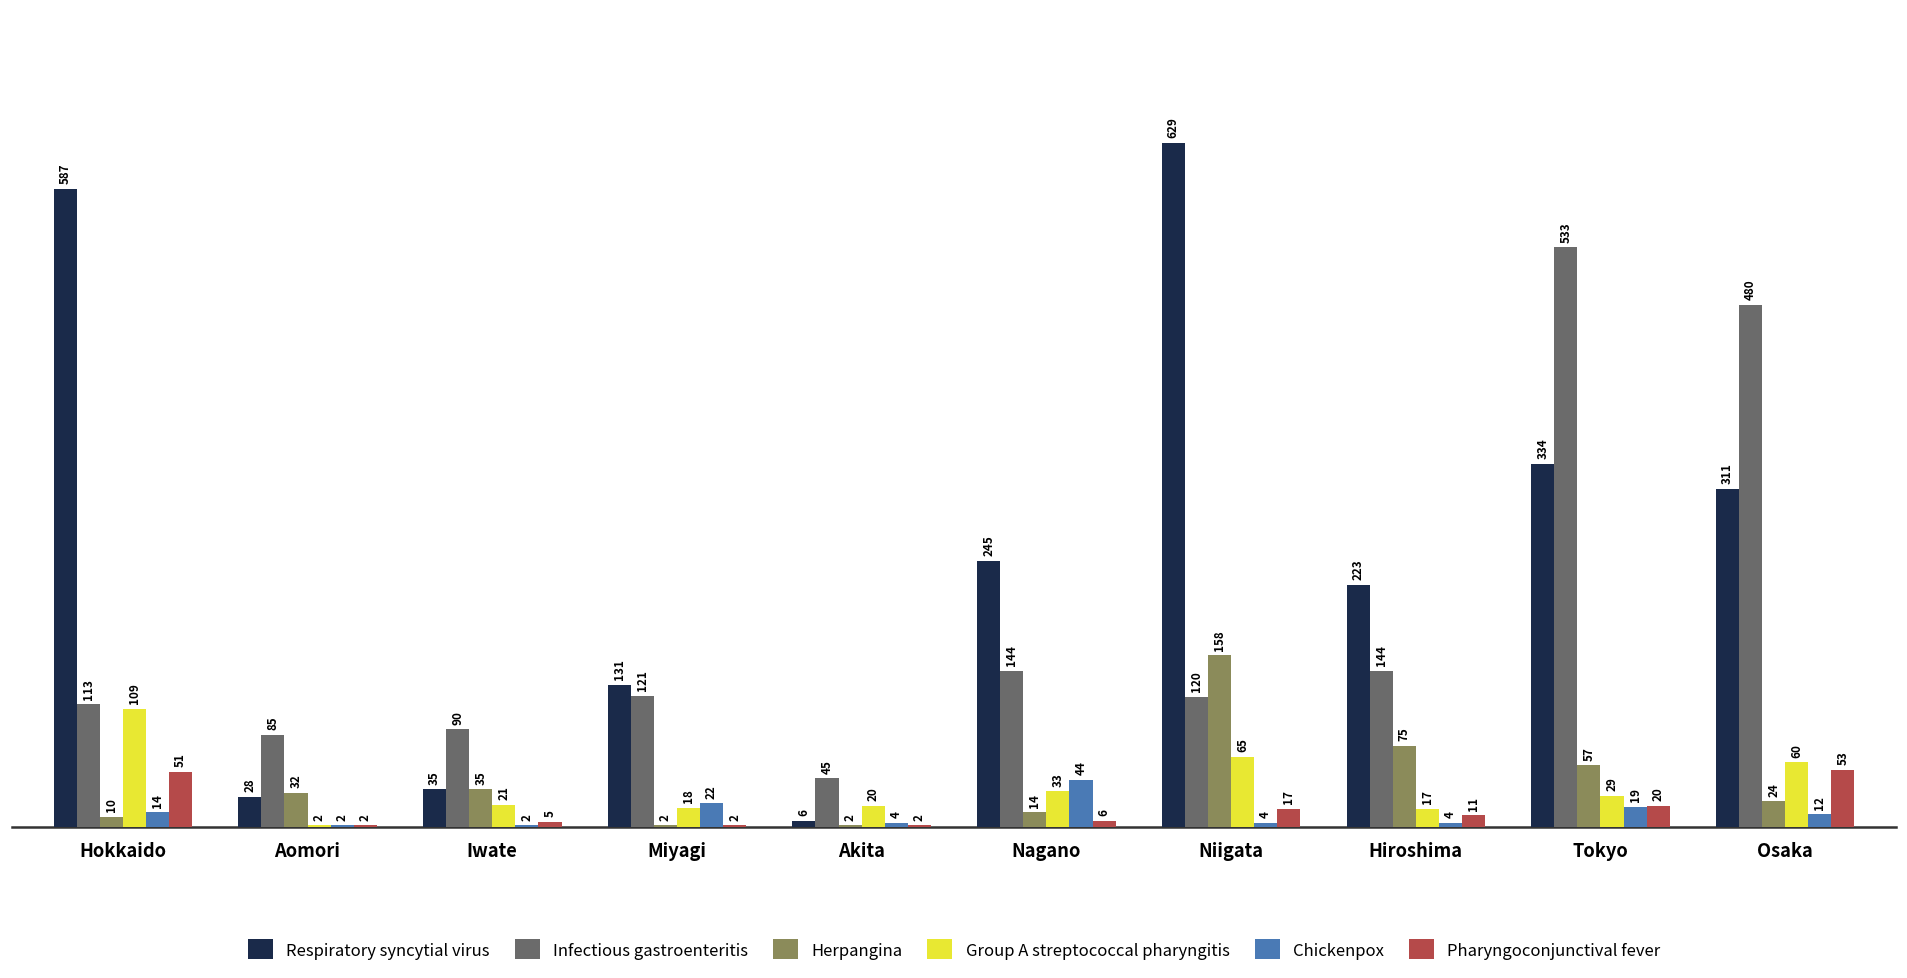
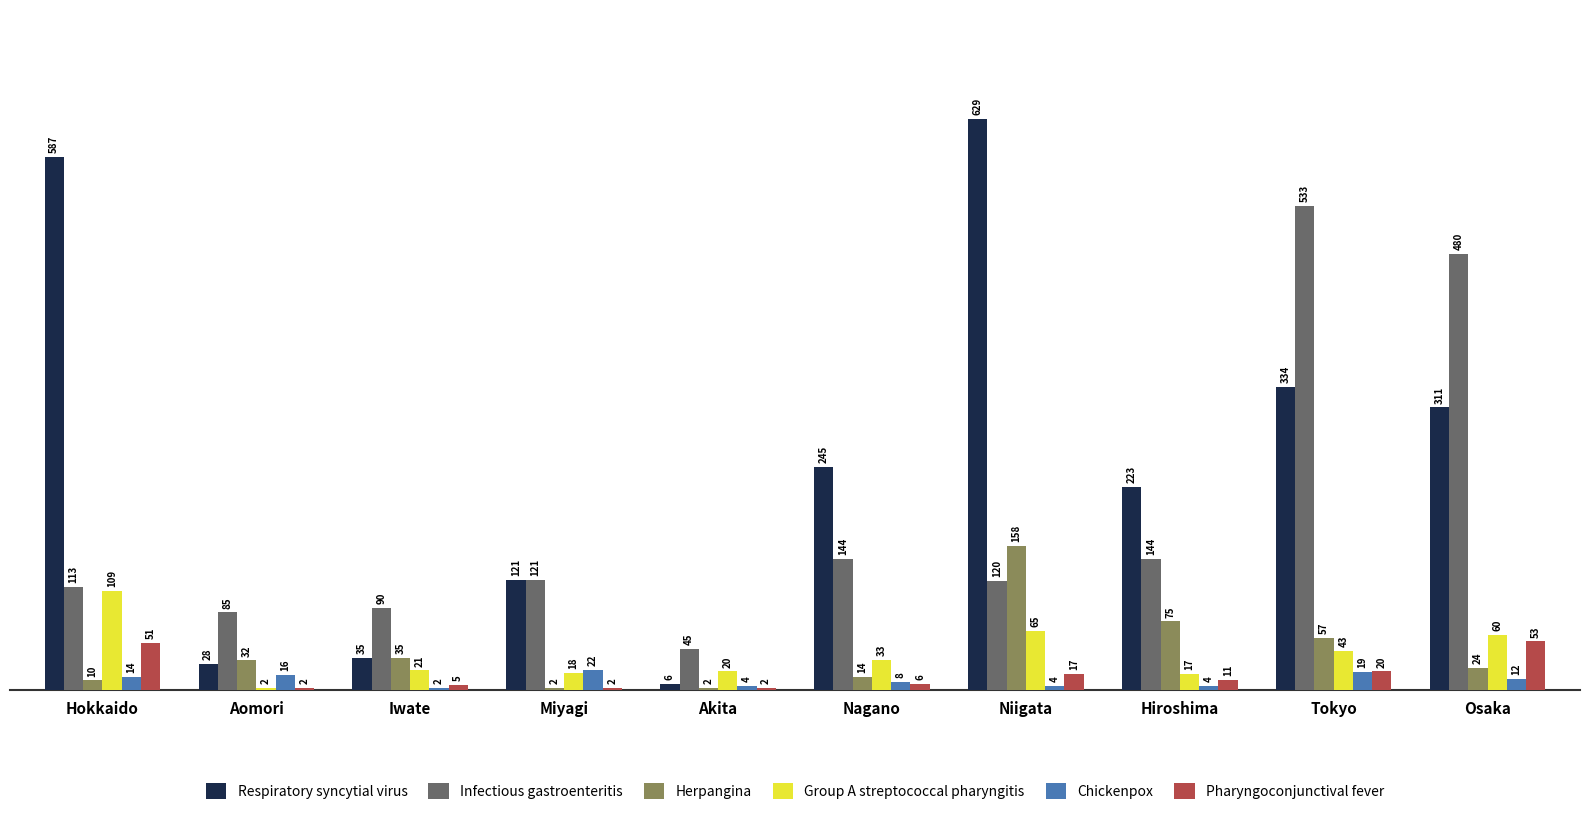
Chickenpox, Aomori: 2 -> 16
Respiratory syncytial virus, Miyagi: 131 -> 121
Chickenpox, Nagano: 44 -> 8
Group A streptococcal pharyngitis, Tokyo: 29 -> 43
